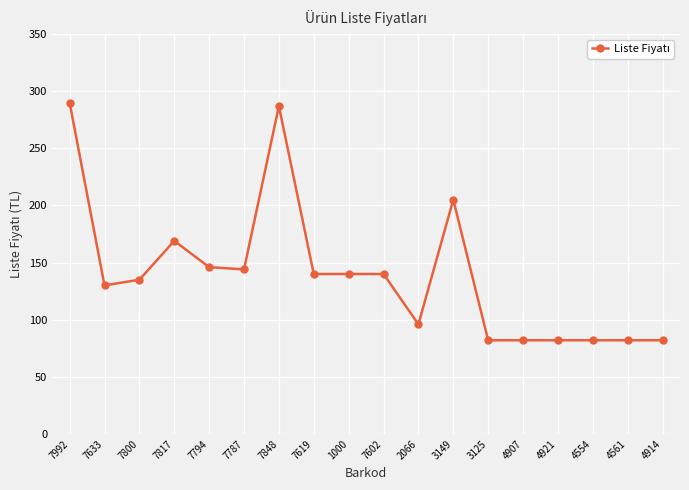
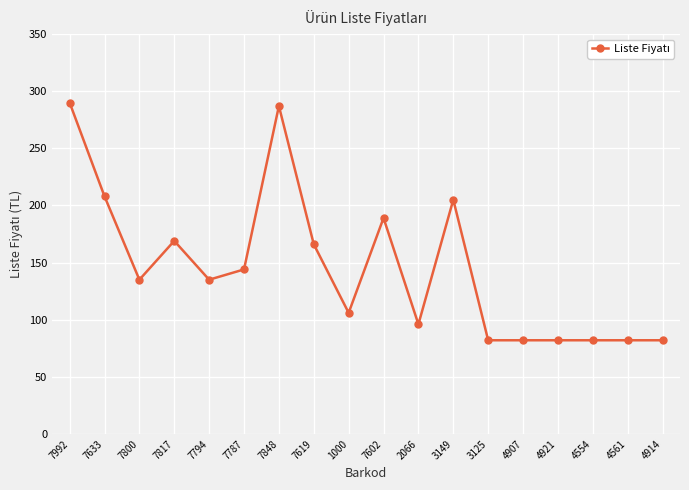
7633: 130 -> 208
7794: 146 -> 135
7619: 140 -> 166
1000: 140 -> 106
7602: 140 -> 189
